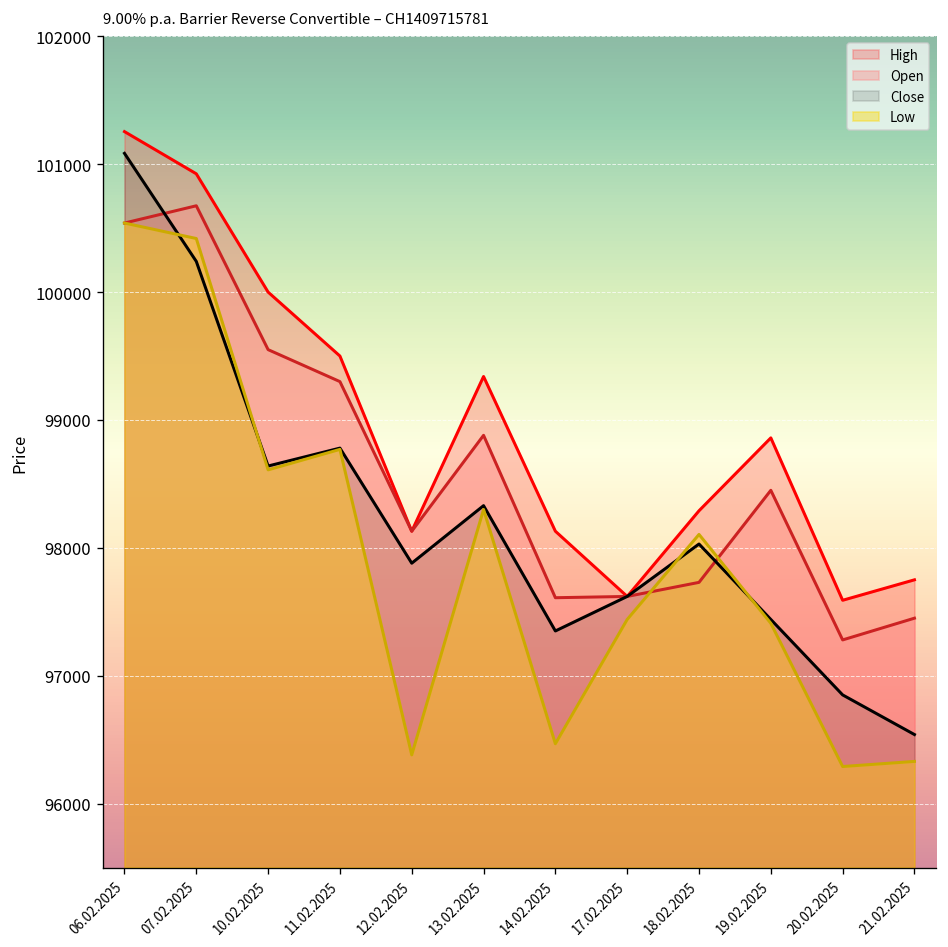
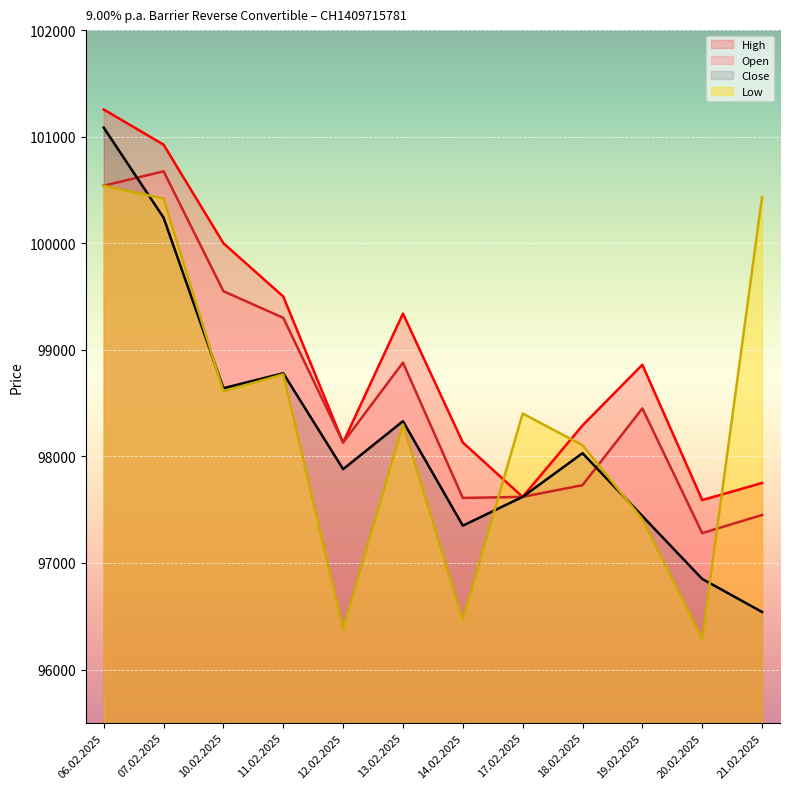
Low, 17.02.2025: 97440 -> 98400
Low, 21.02.2025: 96330 -> 100430
